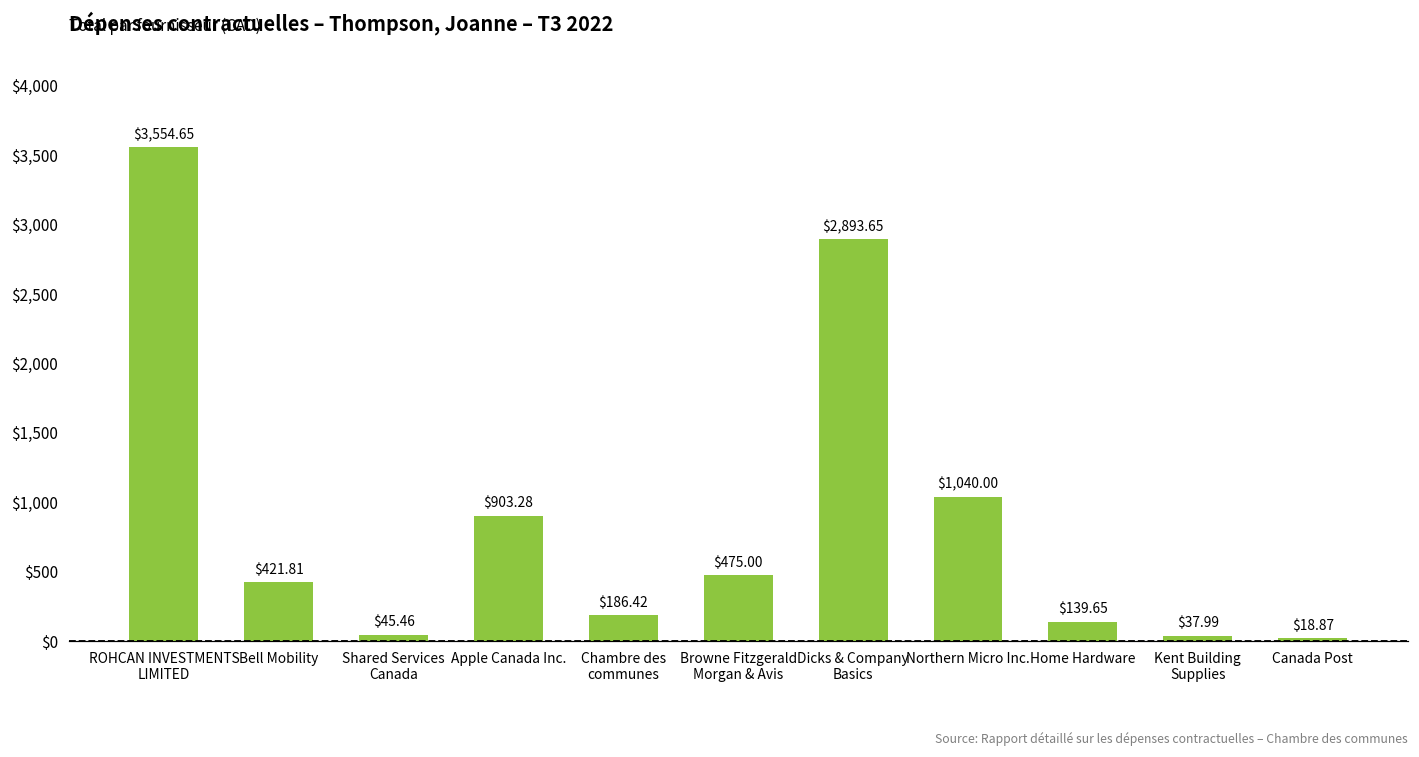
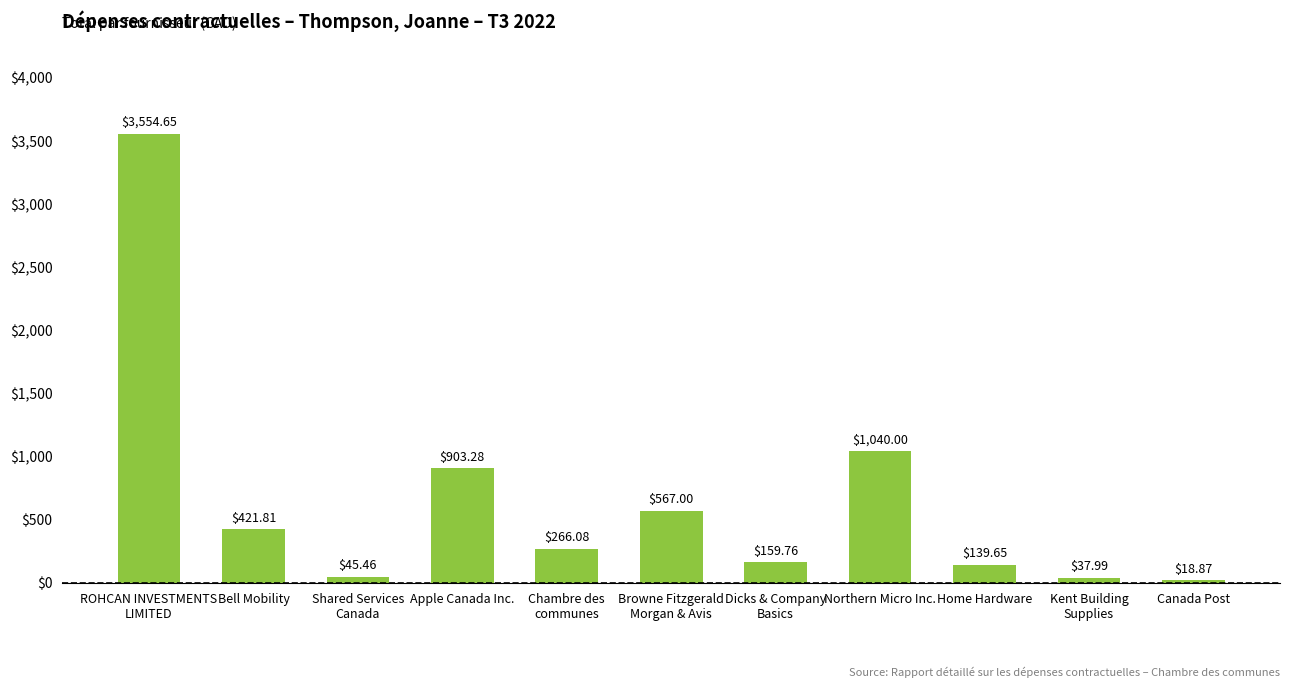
Chambre des communes: $186.42 -> $266.08
Browne Fitzgerald Morgan & Avis: $475.00 -> $567.00
Dicks & Company Basics: $2,893.65 -> $159.76
